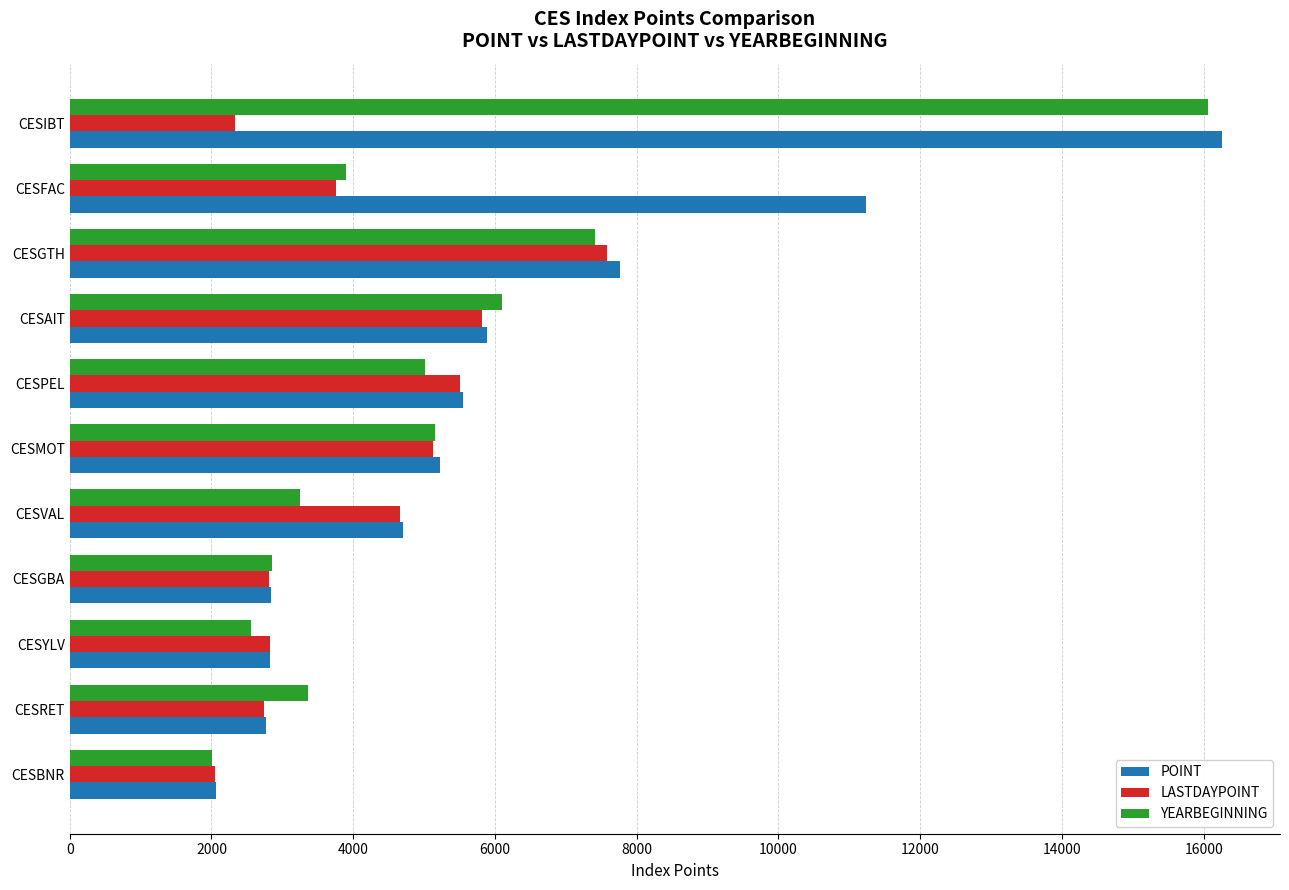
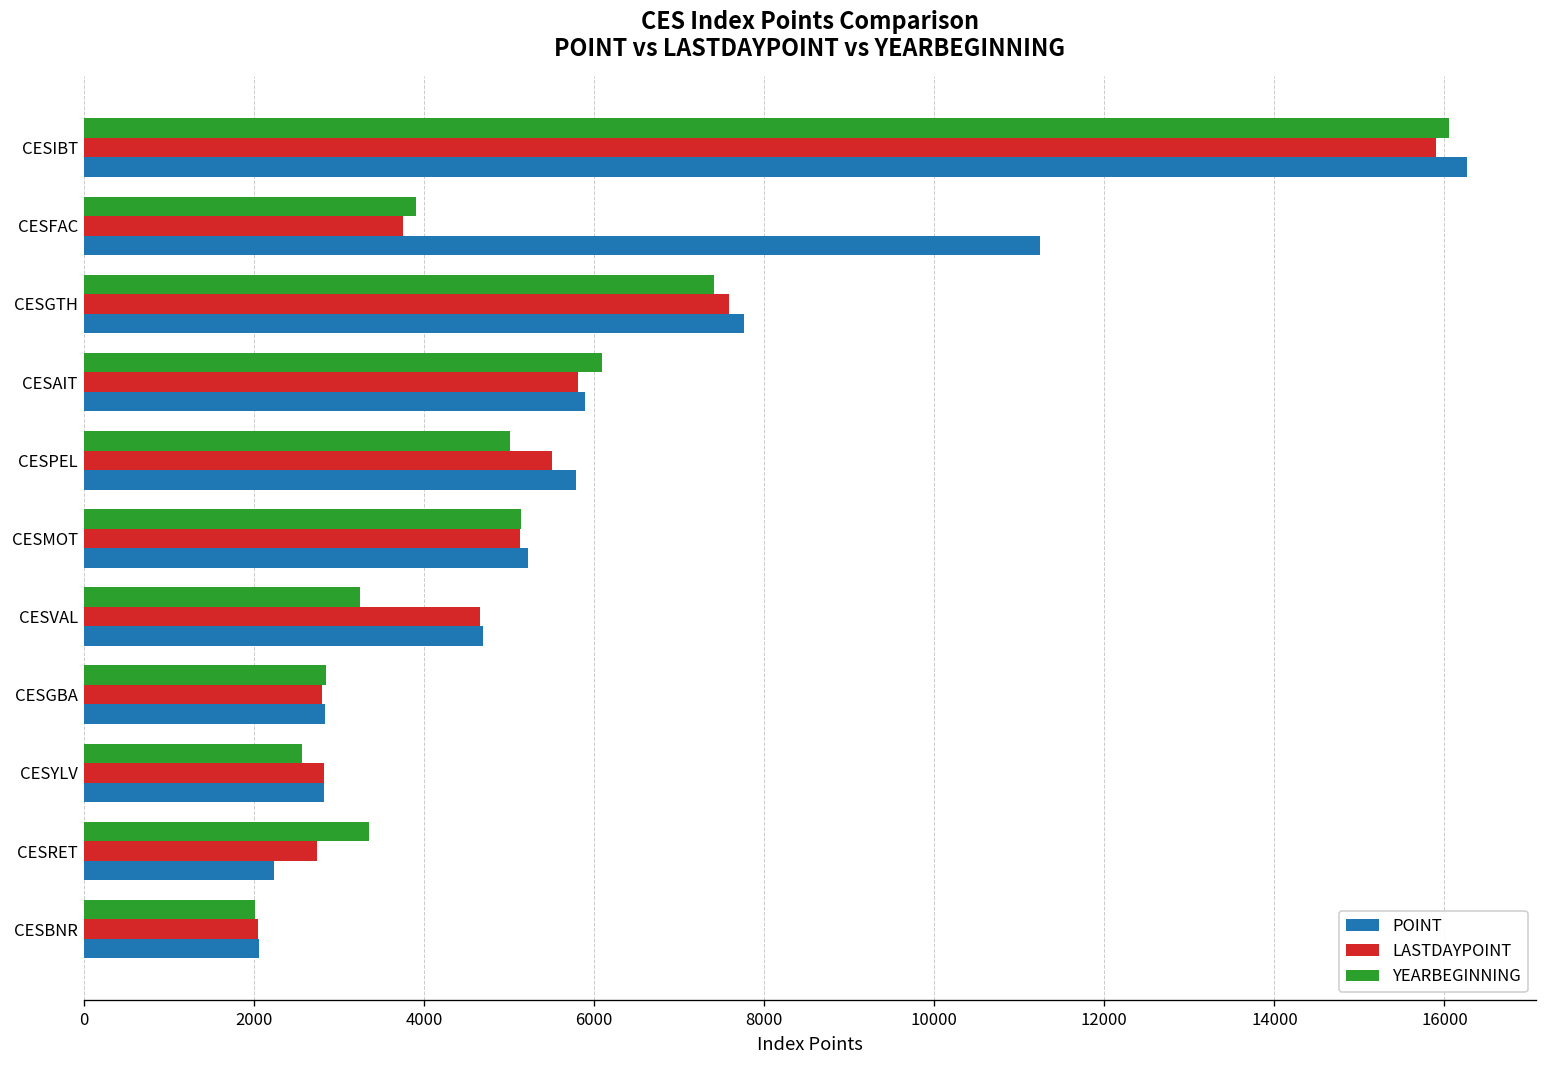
LASTDAYPOINT, CESIBT: 2300 -> 15900
POINT, CESPEL: 5500 -> 5800
POINT, CESRET: 2800 -> 2200
